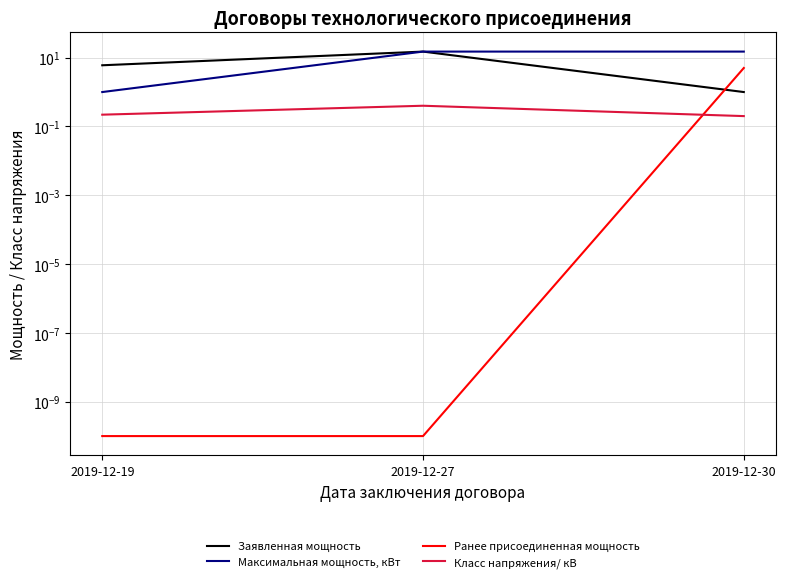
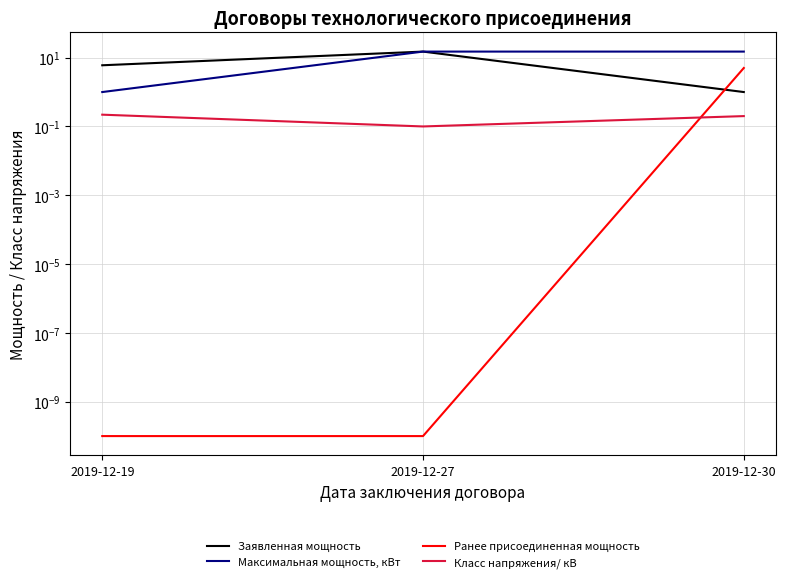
Класс напряжения/ кВ, 2019-12-27: 0.4 -> 0.1
